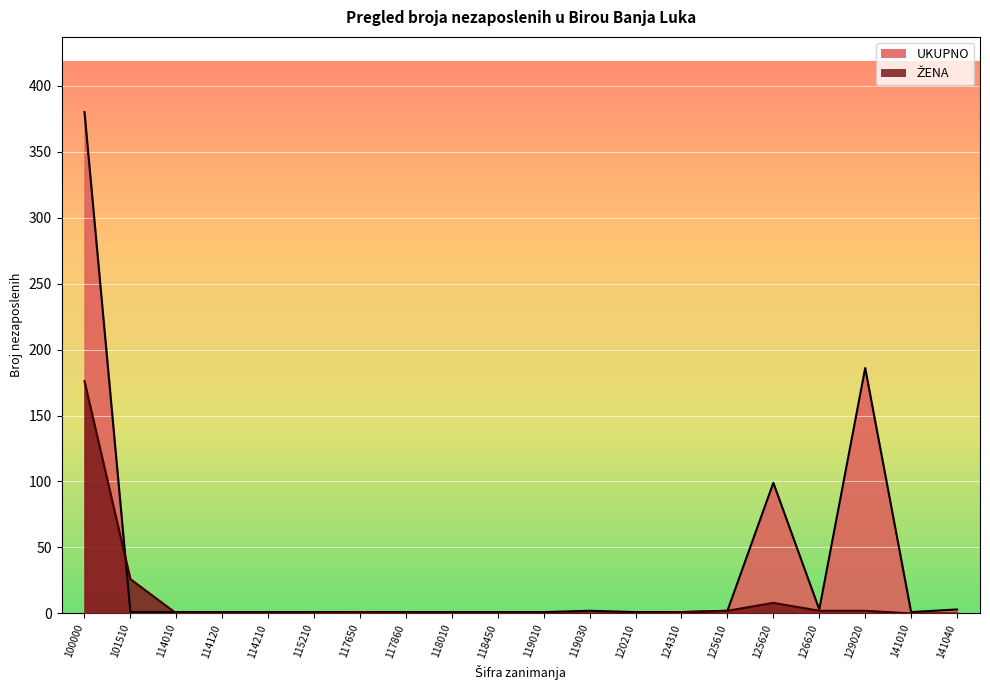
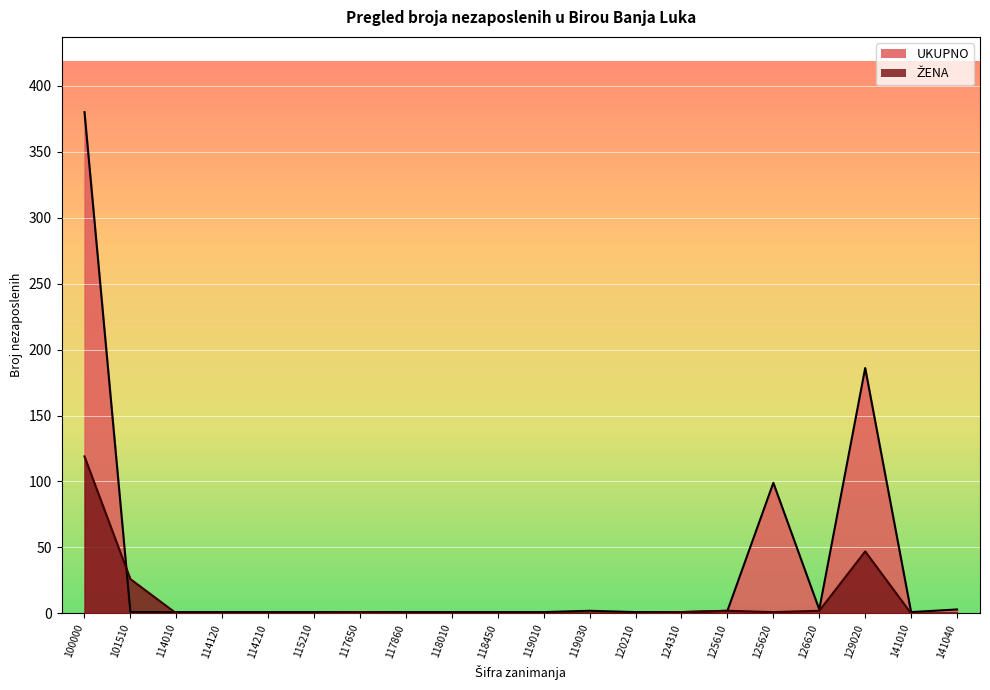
ŽENA, 100000: 176 -> 119
ŽENA, 125620: 8 -> 1
ŽENA, 129020: 2 -> 47
